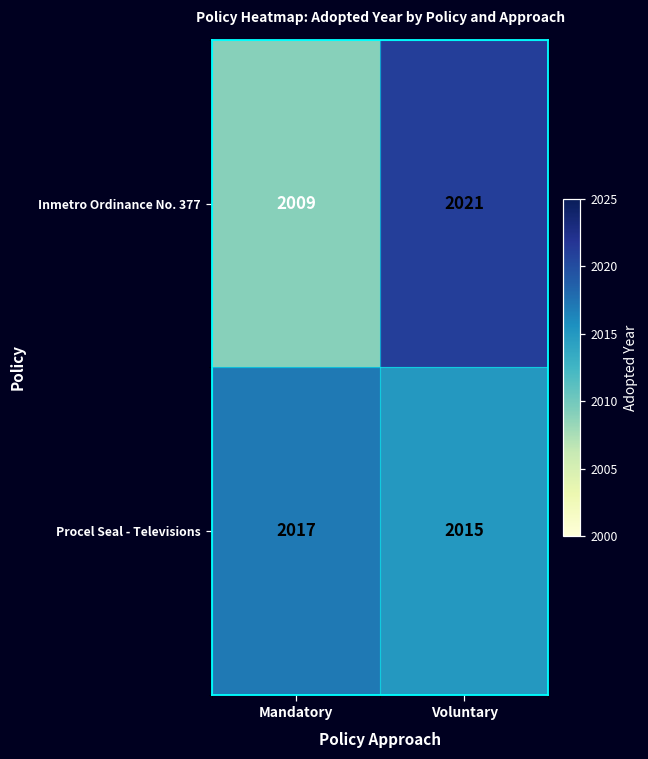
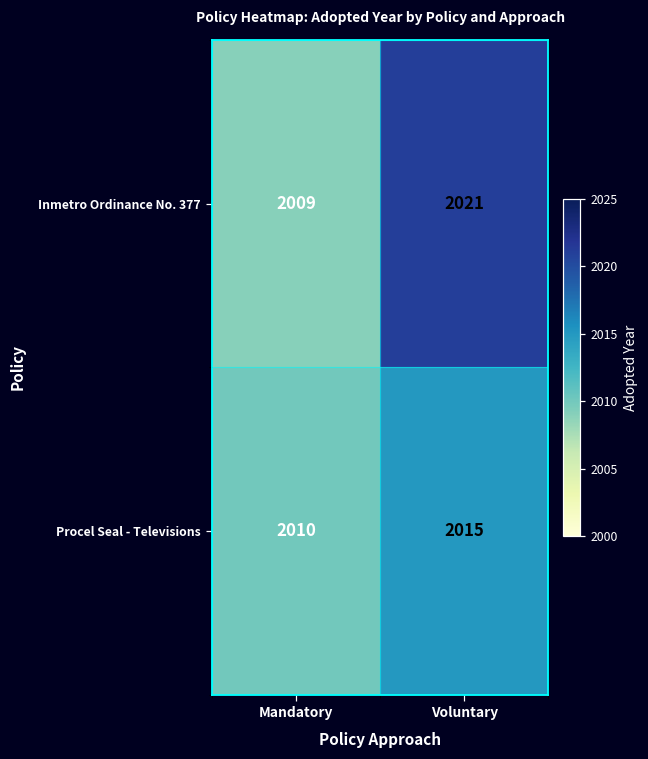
Procel Seal - Televisions, Mandatory: 2017 -> 2010
